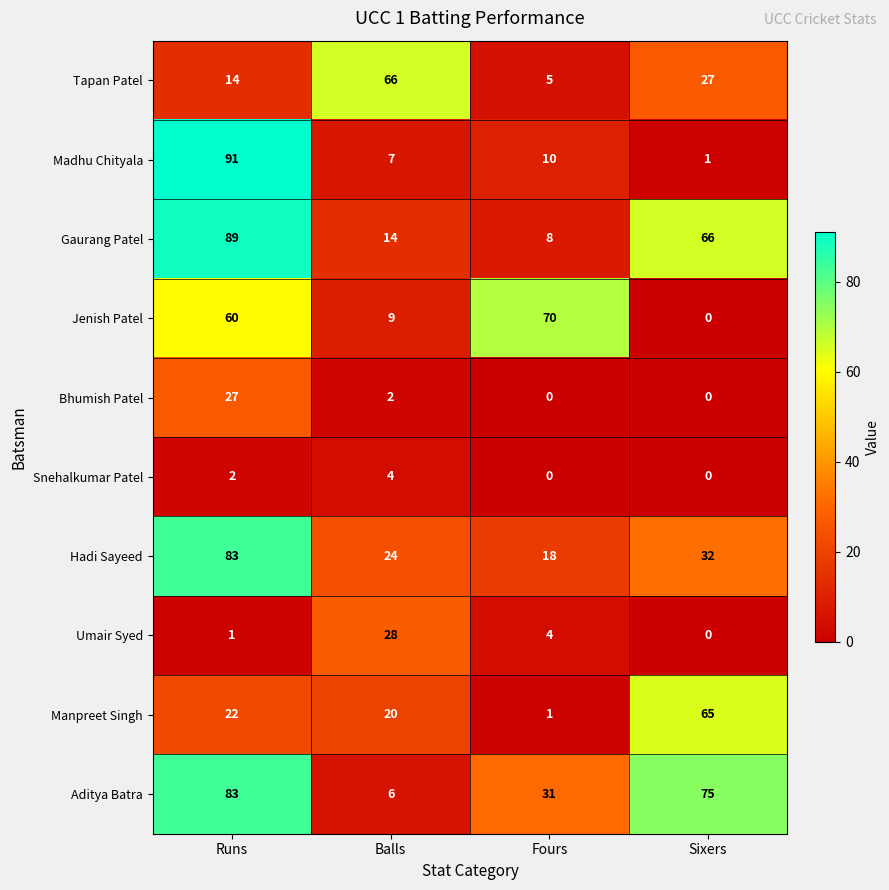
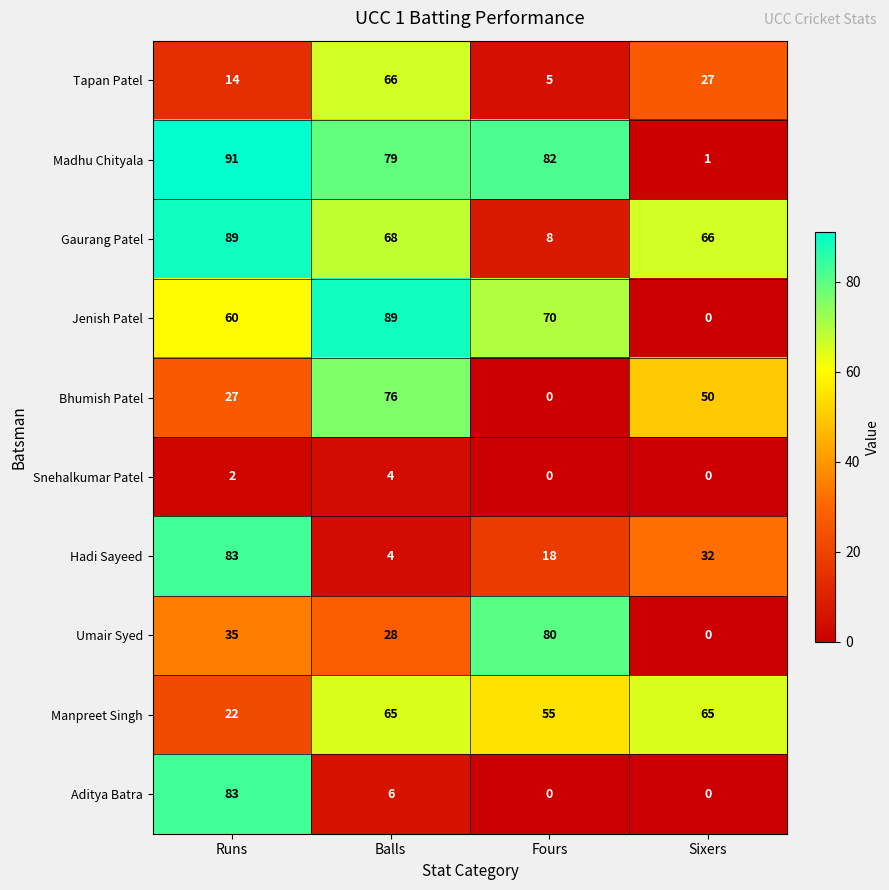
Madhu Chityala, Balls: 7 -> 79
Madhu Chityala, Fours: 10 -> 82
Gaurang Patel, Balls: 14 -> 68
Jenish Patel, Balls: 9 -> 89
Bhumish Patel, Balls: 2 -> 76
Bhumish Patel, Sixers: 0 -> 50
Hadi Sayeed, Balls: 24 -> 4
Umair Syed, Runs: 1 -> 35
Umair Syed, Fours: 4 -> 80
Manpreet Singh, Balls: 20 -> 65
Manpreet Singh, Fours: 1 -> 55
Aditya Batra, Fours: 31 -> 0
Aditya Batra, Sixers: 75 -> 0
